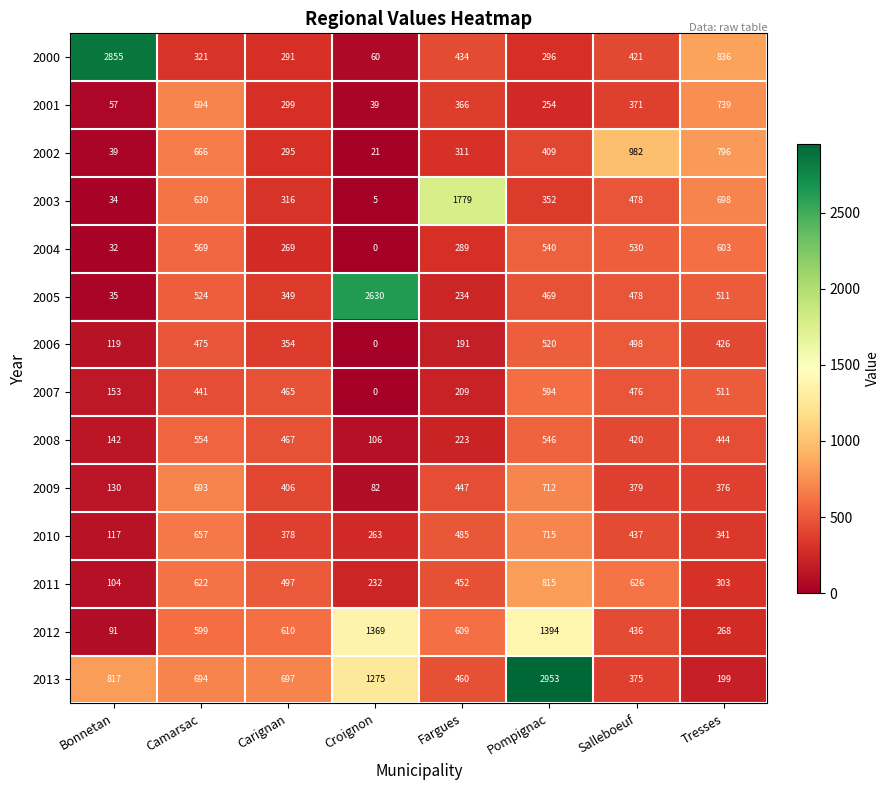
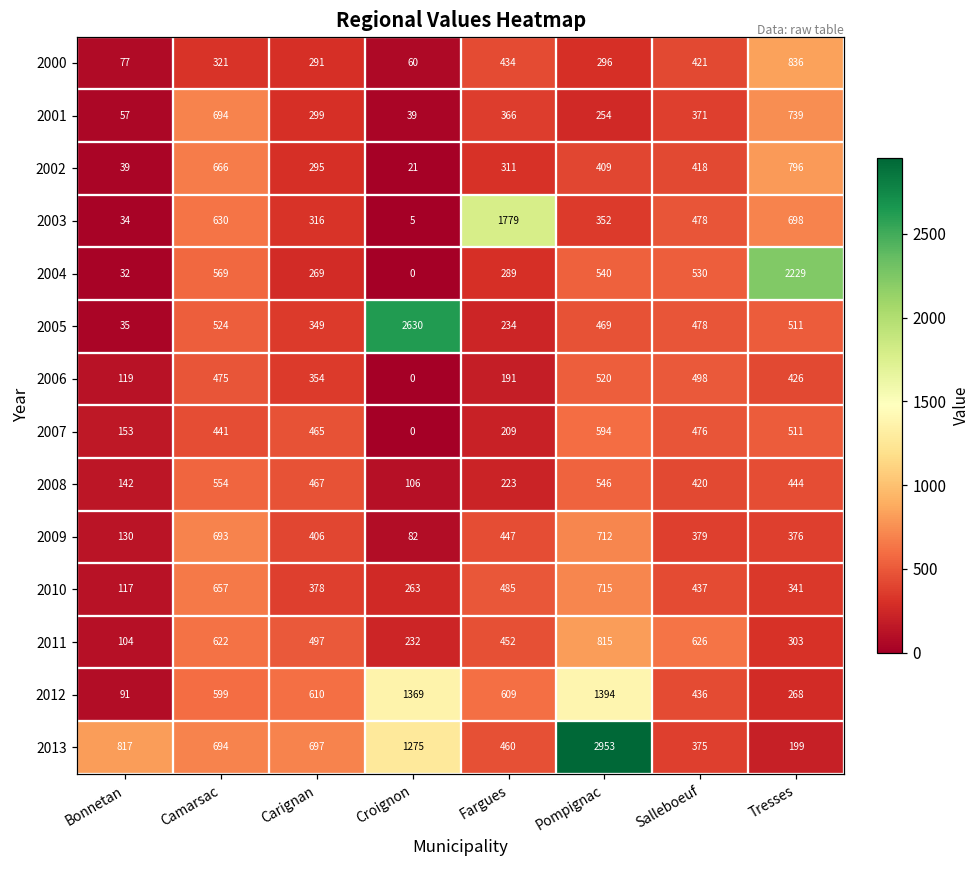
2000, Bonnetan: 2855 -> 77
2002, Salleboeuf: 982 -> 418
2004, Tresses: 603 -> 2229
